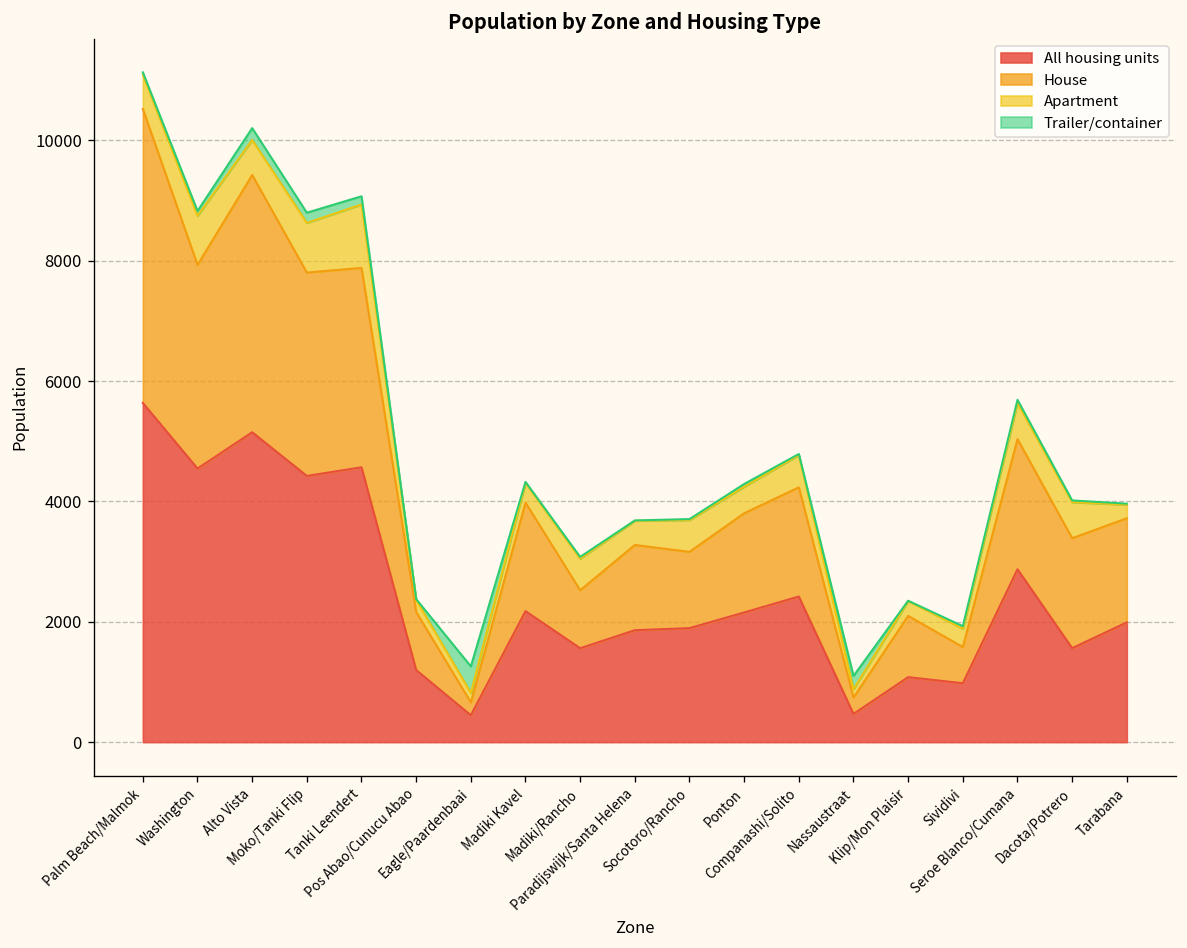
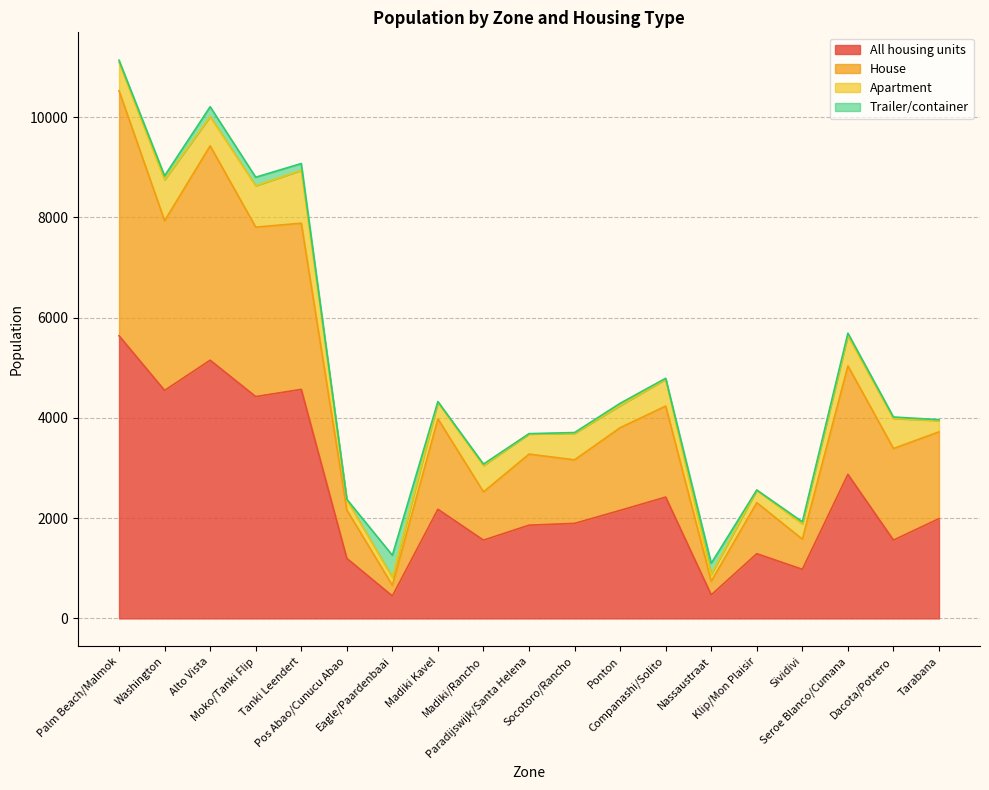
All housing units, Klip/Mon Plaisir: 1100 -> 1300
